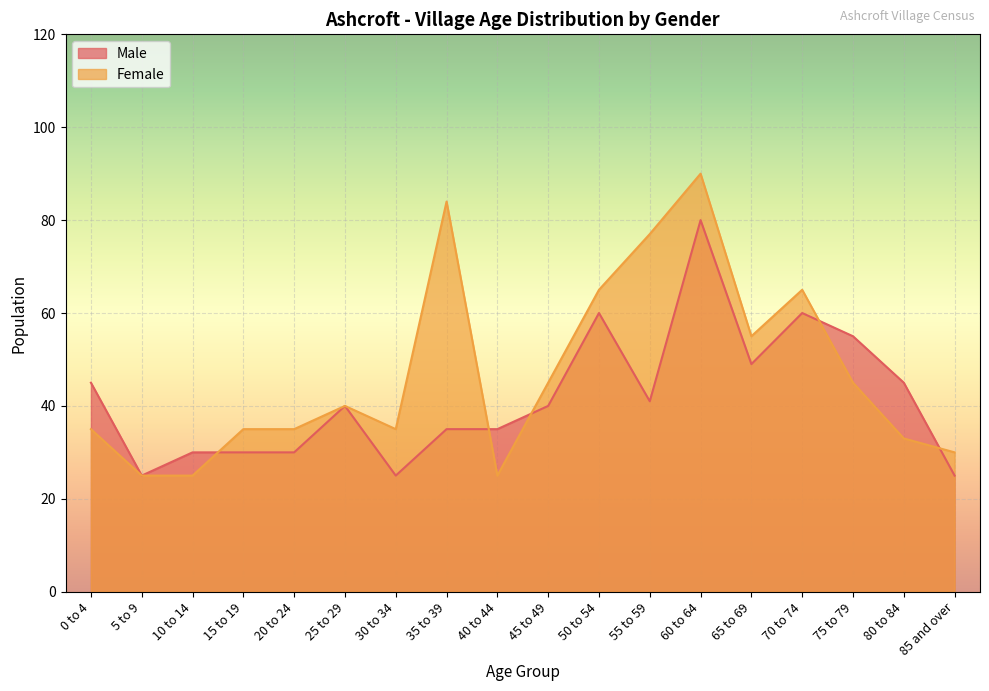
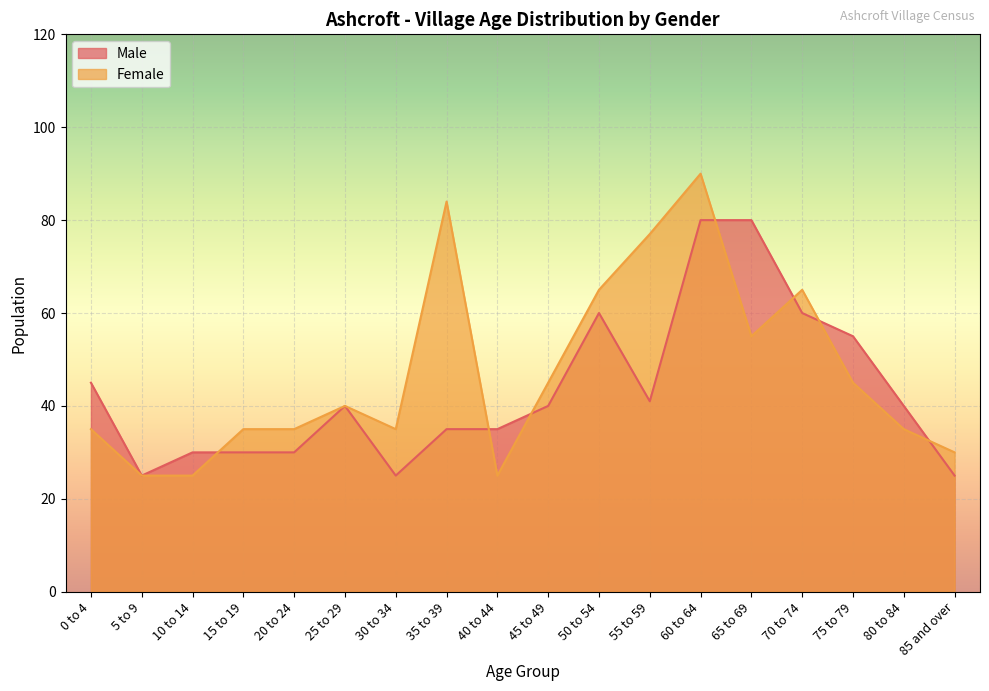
Male, 65 to 69: 49 -> 80
Male, 80 to 84: 45 -> 40
Female, 80 to 84: 33 -> 35
